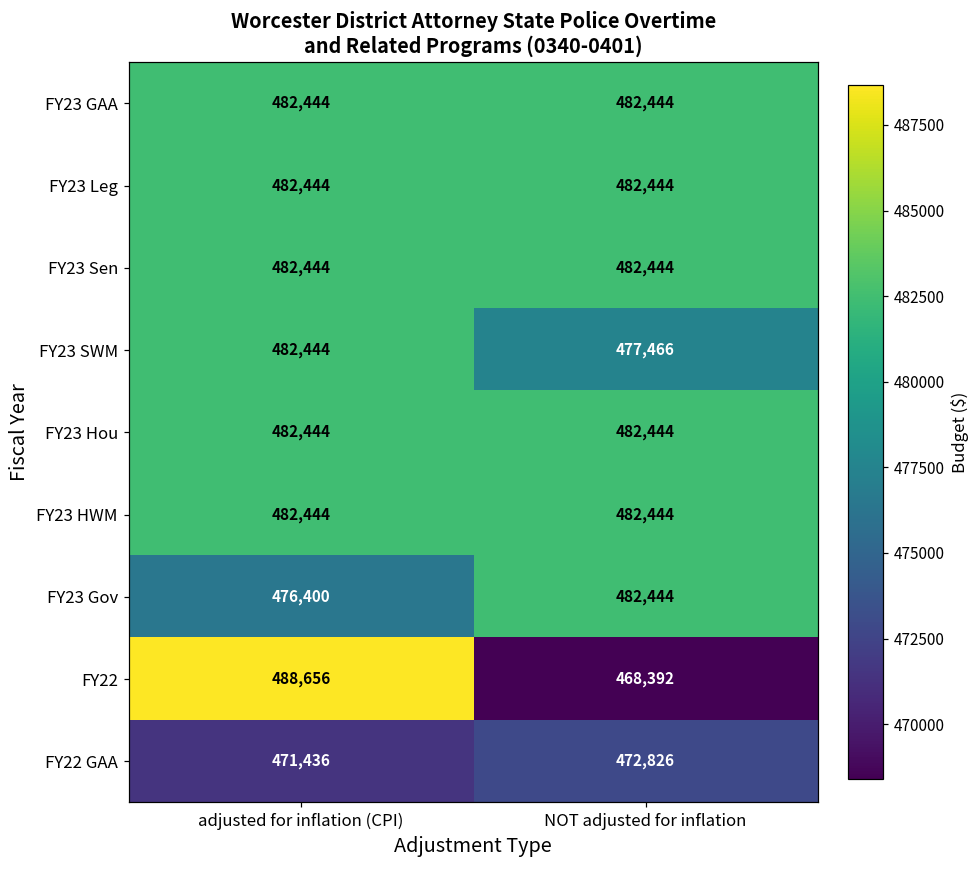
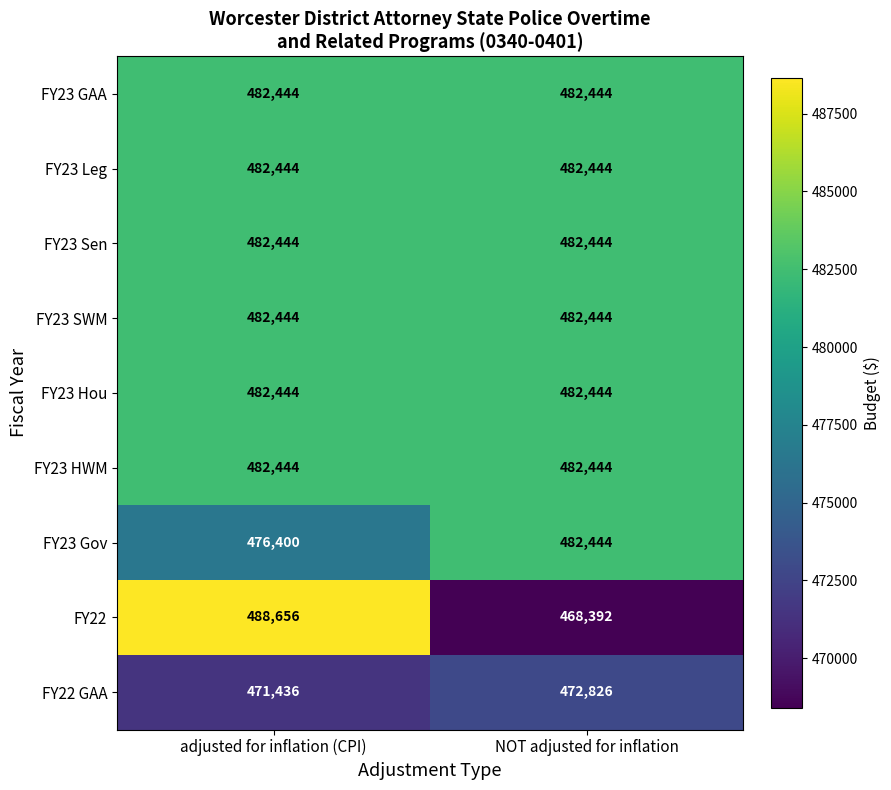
FY23 SWM, NOT adjusted for inflation: 477,466 -> 482,444
